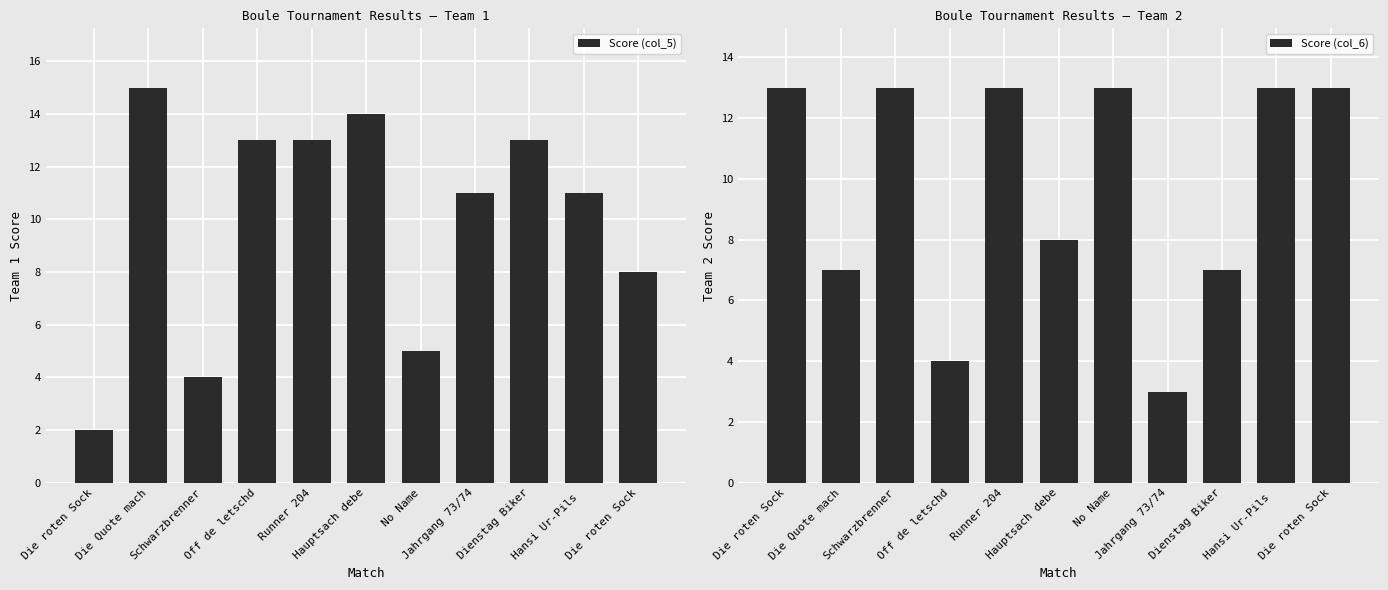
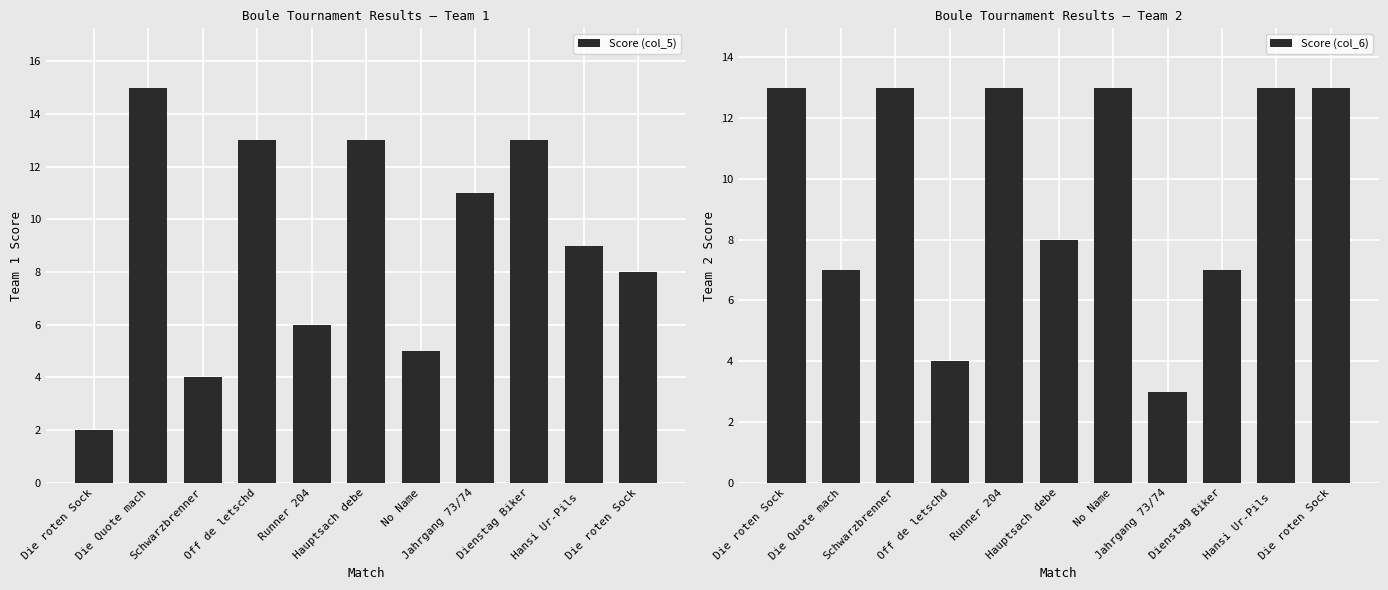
Boule Tournament Results — Team 1, Runner 204: 13 -> 6
Boule Tournament Results — Team 1, Hauptsach debe: 14 -> 13
Boule Tournament Results — Team 1, Hansi Ur-Pils: 11 -> 9
